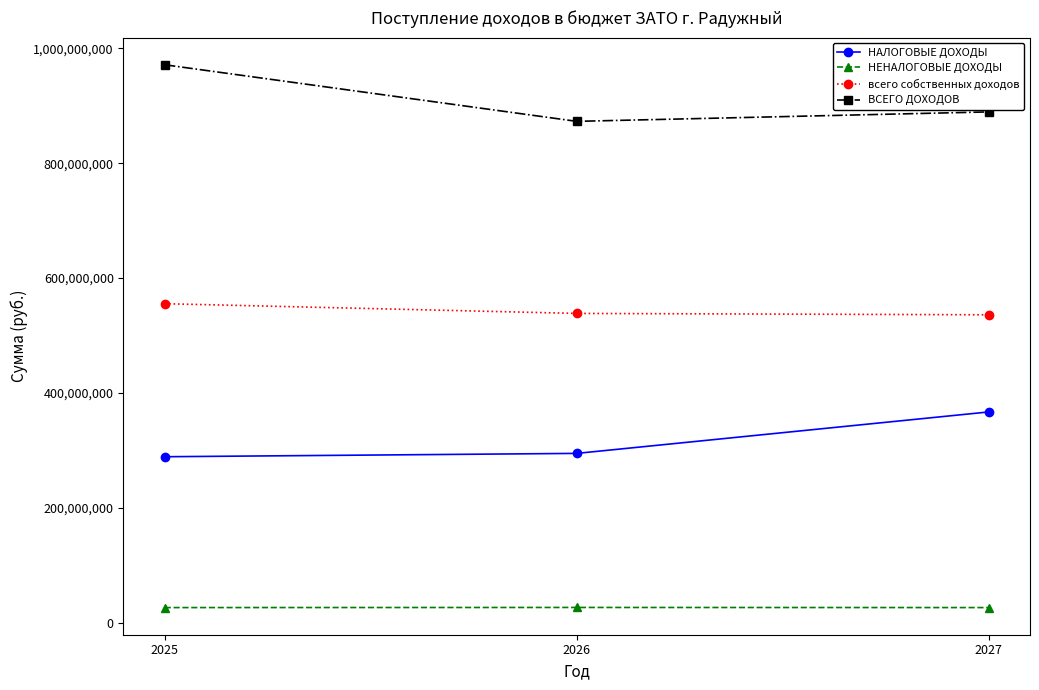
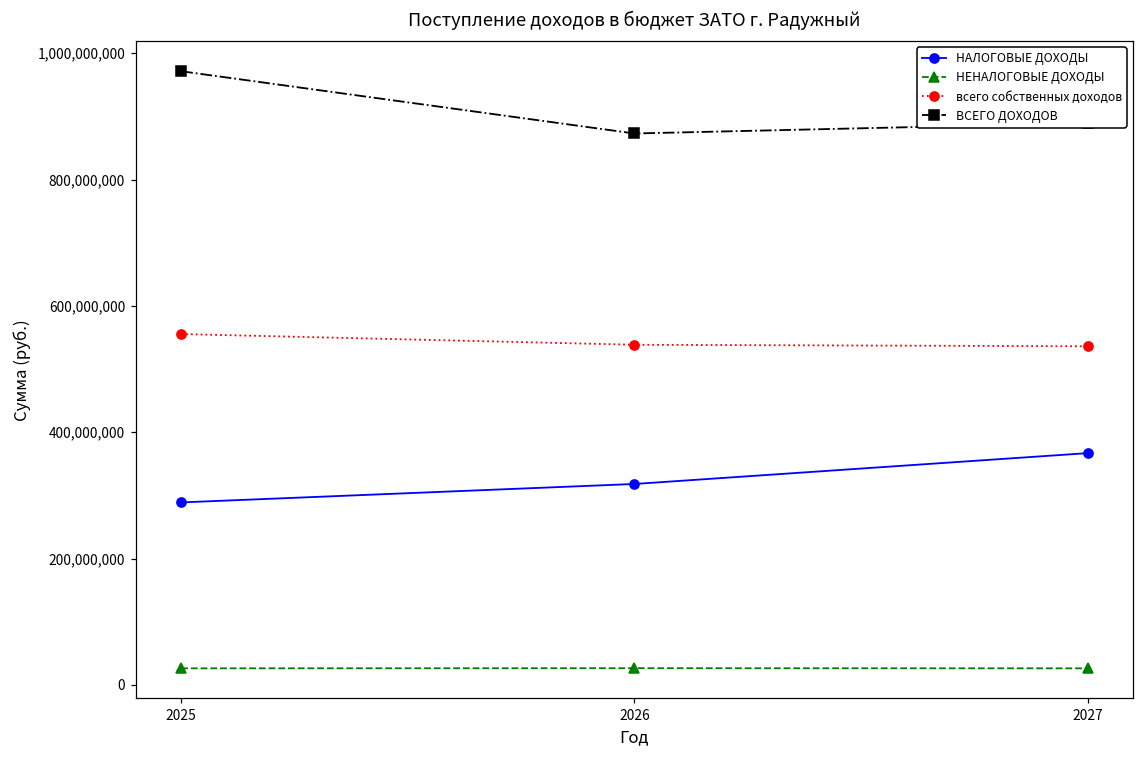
НАЛОГОВЫЕ ДОХОДЫ, 2026: 290,000,000 -> 320,000,000
